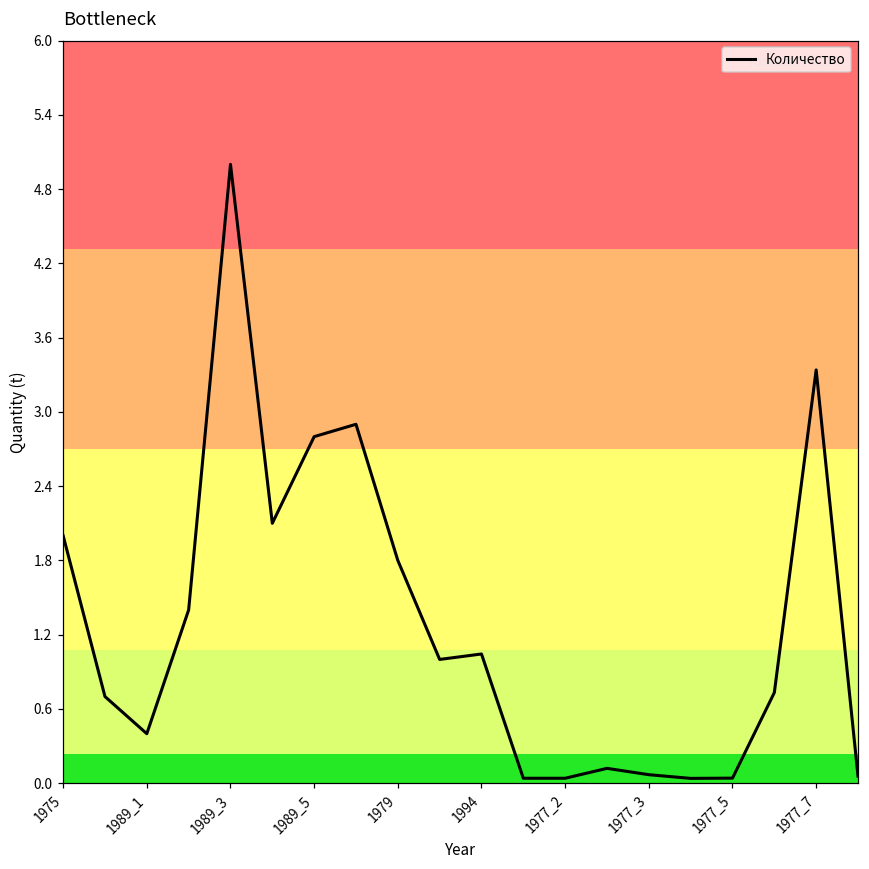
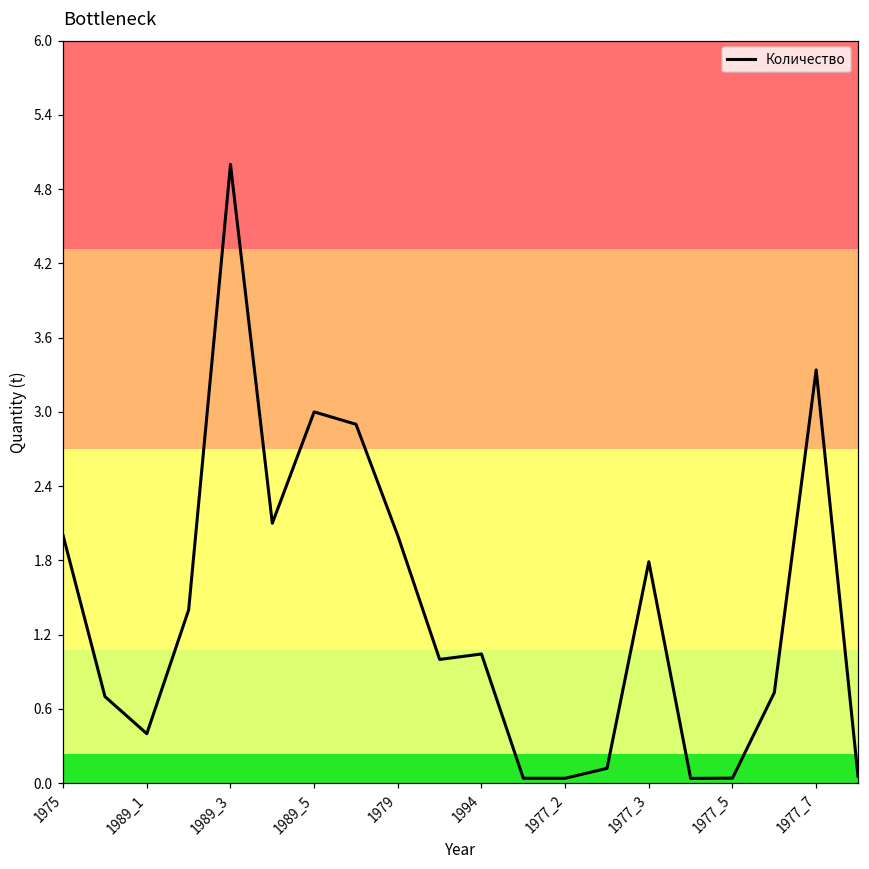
1989_5: 2.8 -> 3.0
1979: 1.8 -> 2.0
1977_3: 0.07 -> 1.79
